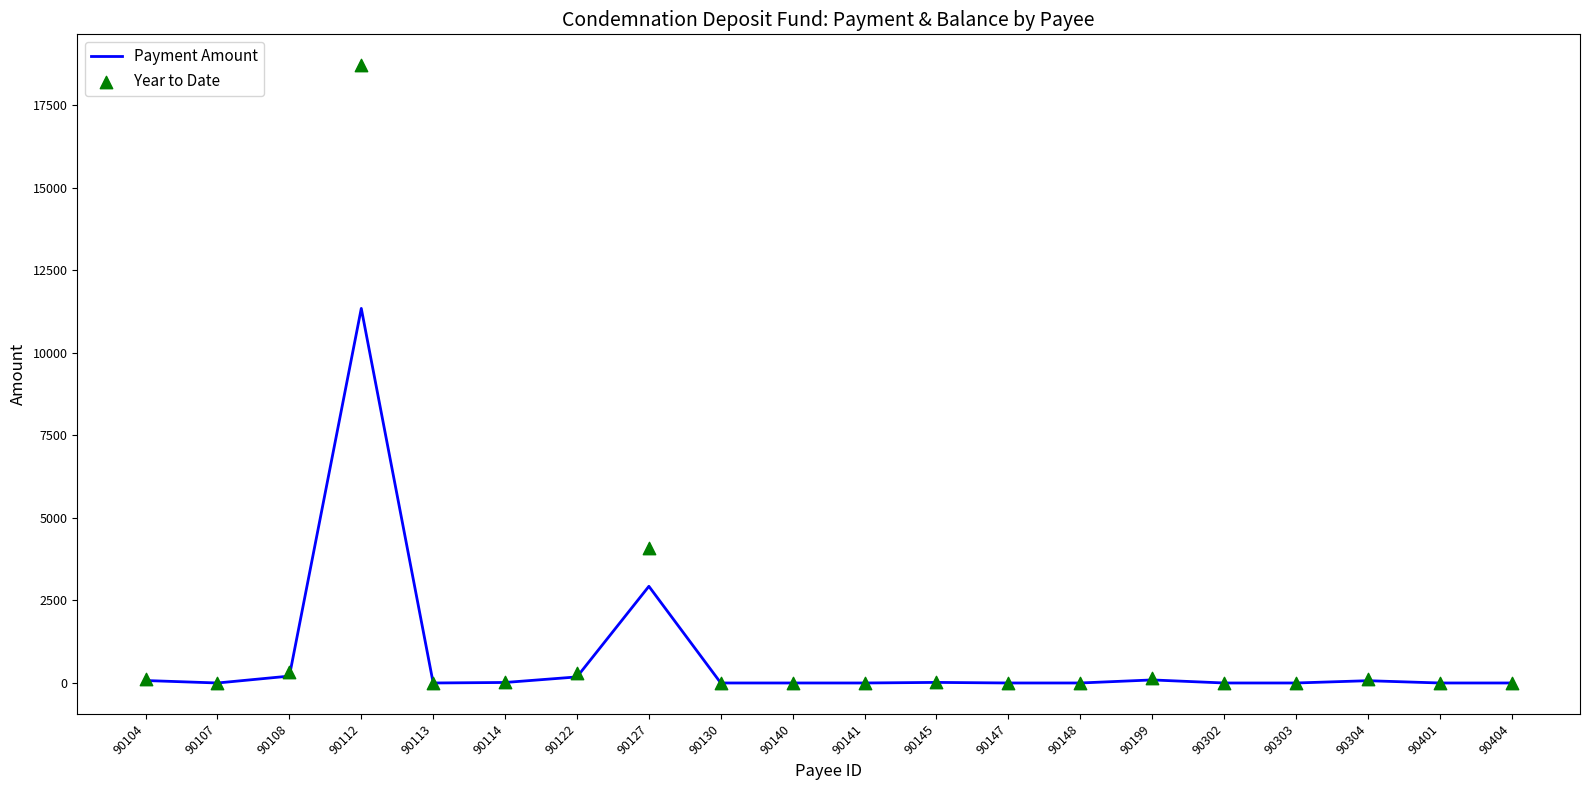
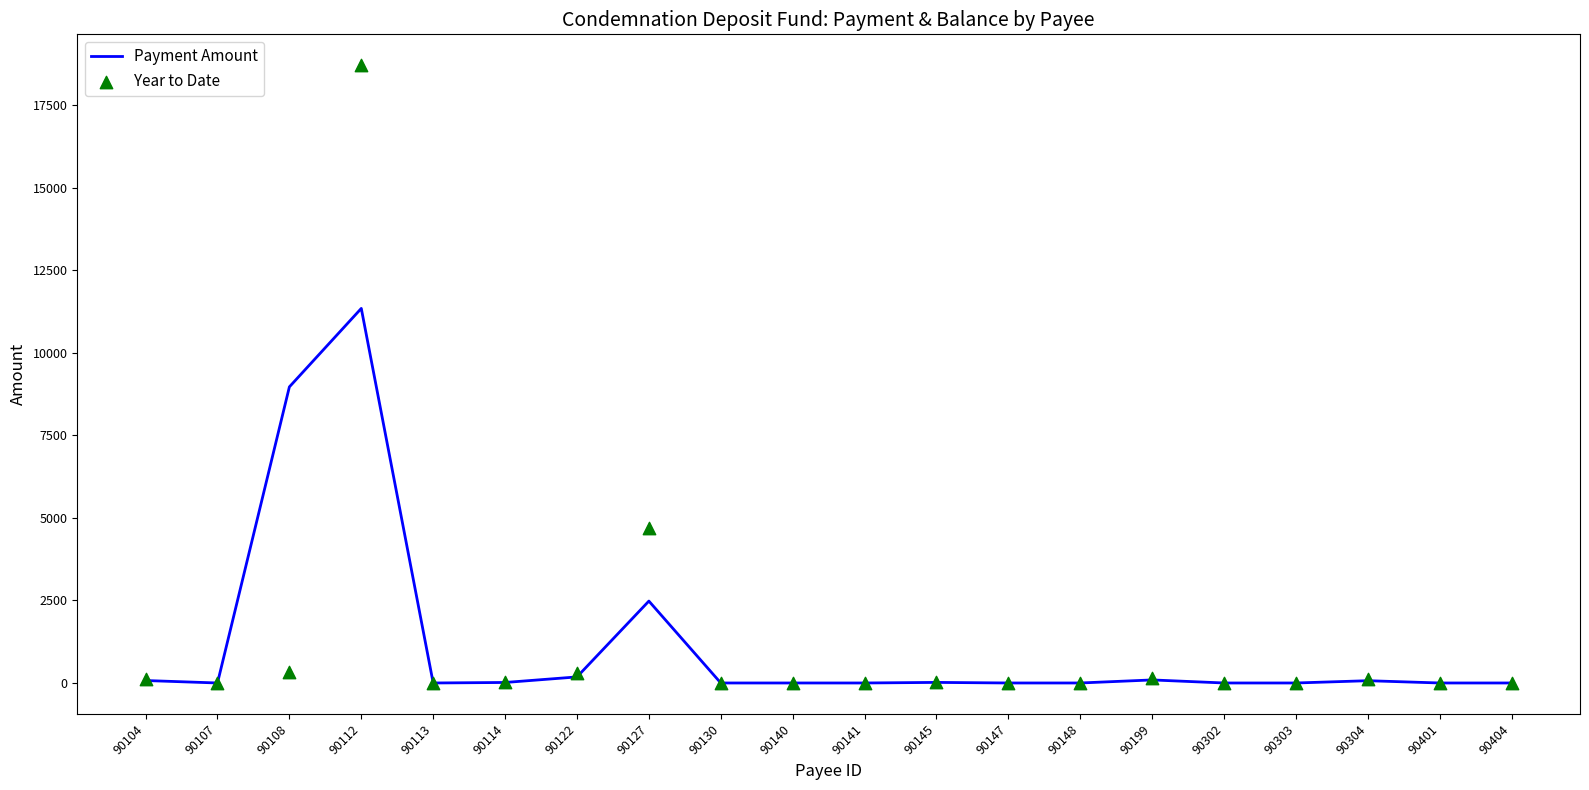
Payment Amount, 90108: 200 -> 9000
Payment Amount, 90127: 2900 -> 2500
Year to Date, 90127: 4100 -> 4700
